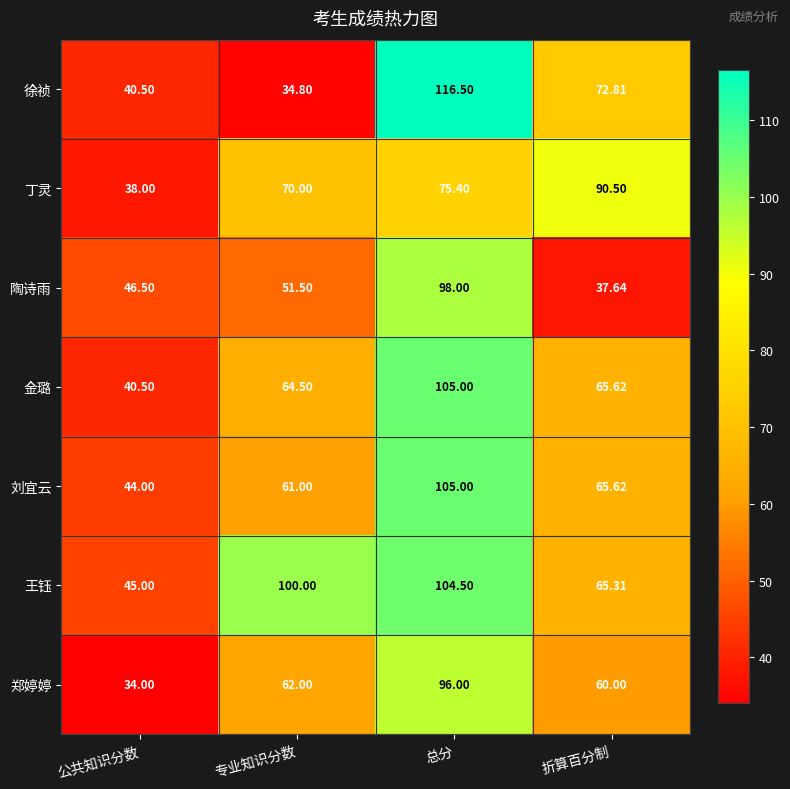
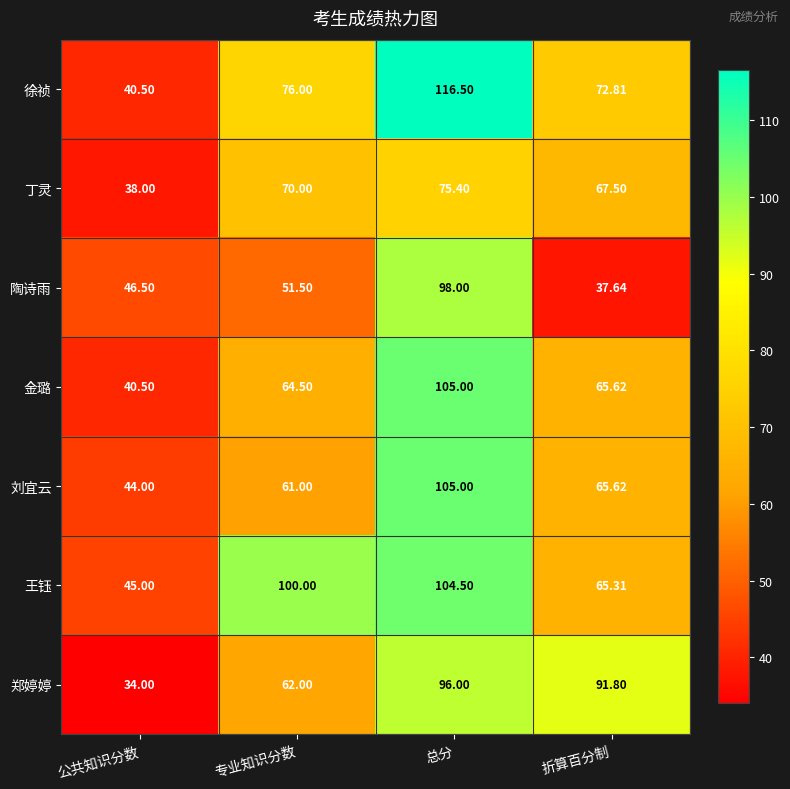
徐祯, 专业知识分数: 34.80 -> 76.00
丁灵, 折算百分制: 90.50 -> 67.50
郑婷婷, 折算百分制: 60.00 -> 91.80
